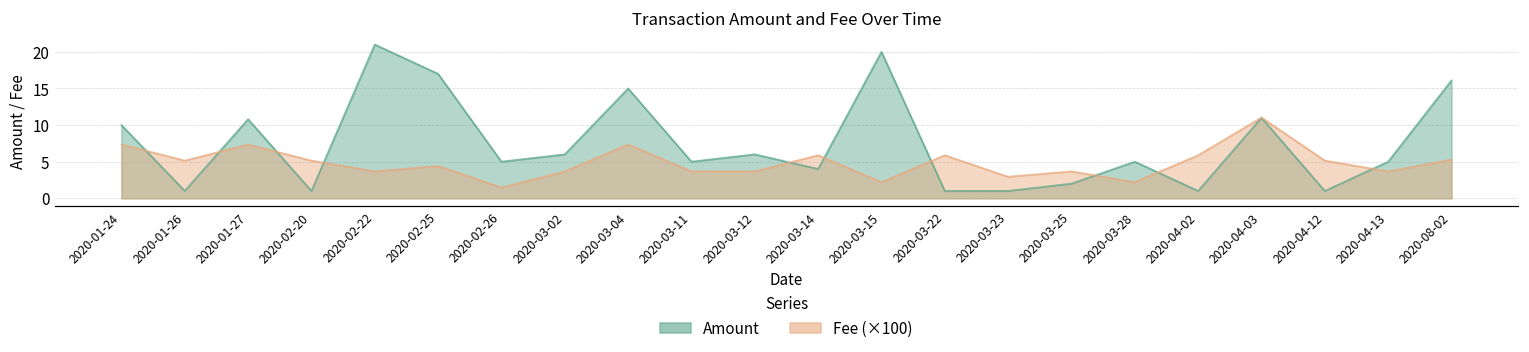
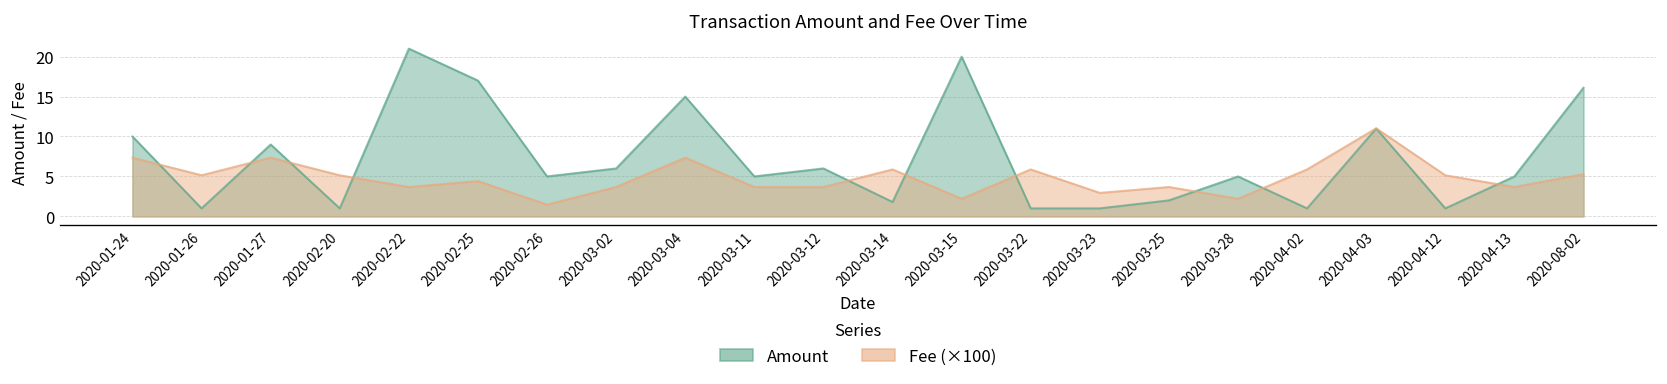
Amount, 2020-01-27: 11 -> 9
Amount, 2020-03-14: 4 -> 2
